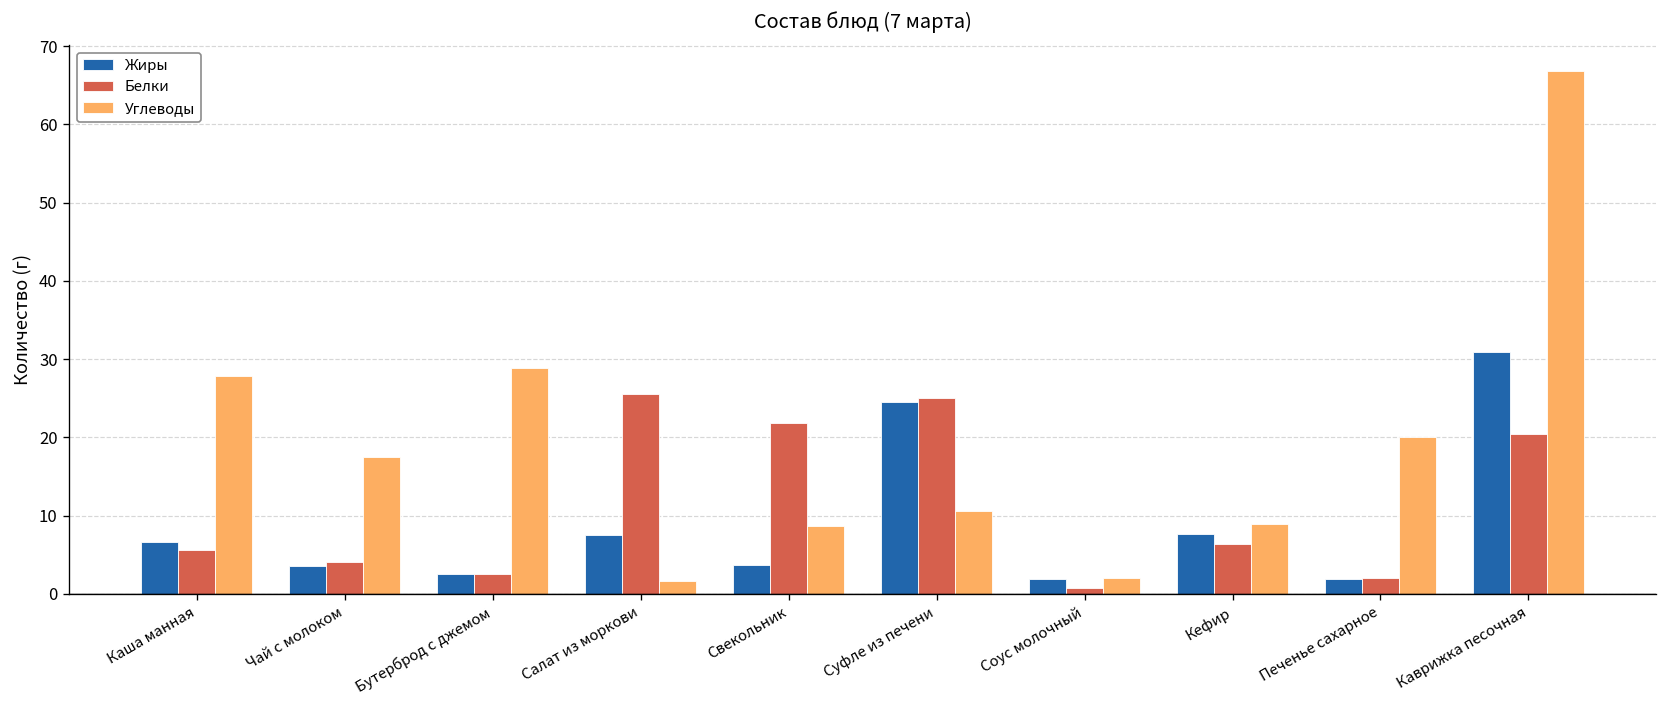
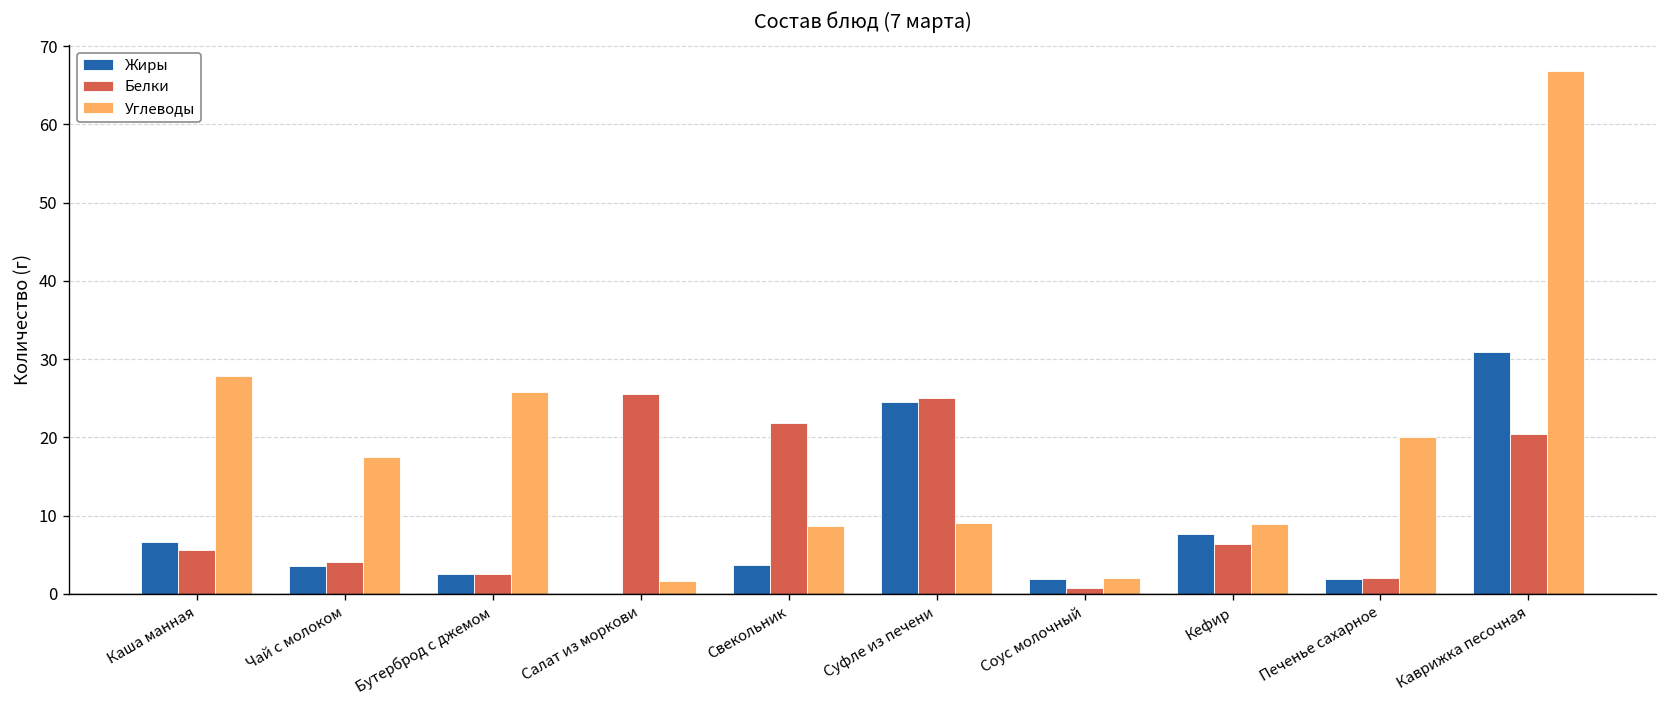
Углеводы, Бутерброд с джемом: 29 -> 26
Жиры, Салат из моркови: 7 -> 0
Углеводы, Суфле из печени: 11 -> 9
